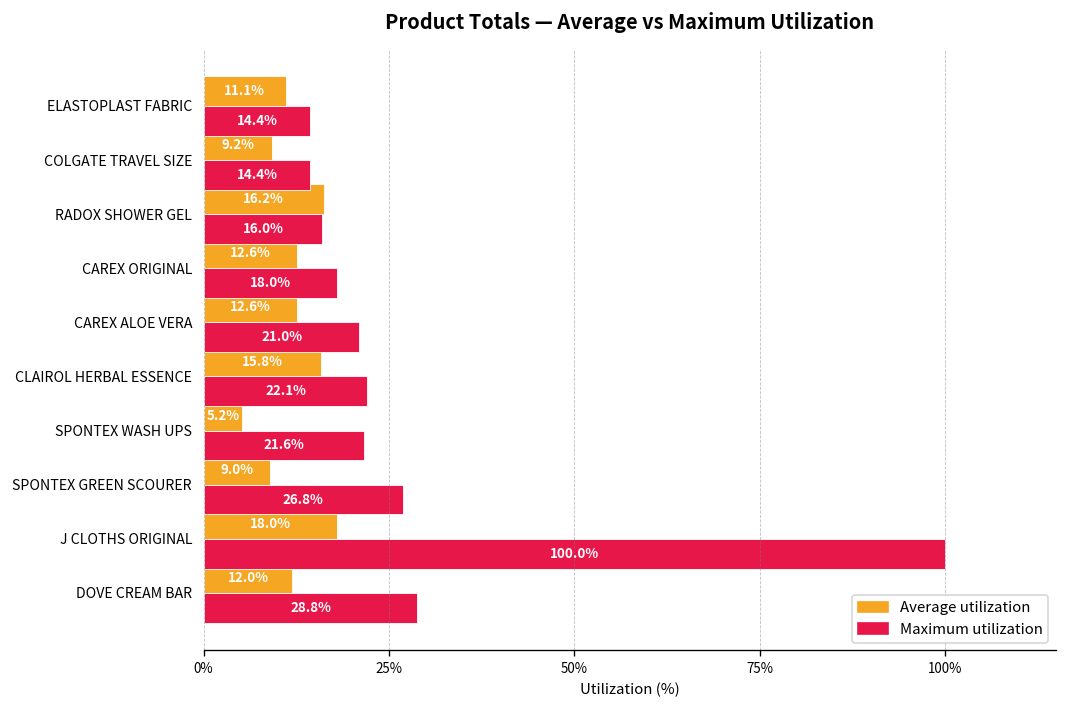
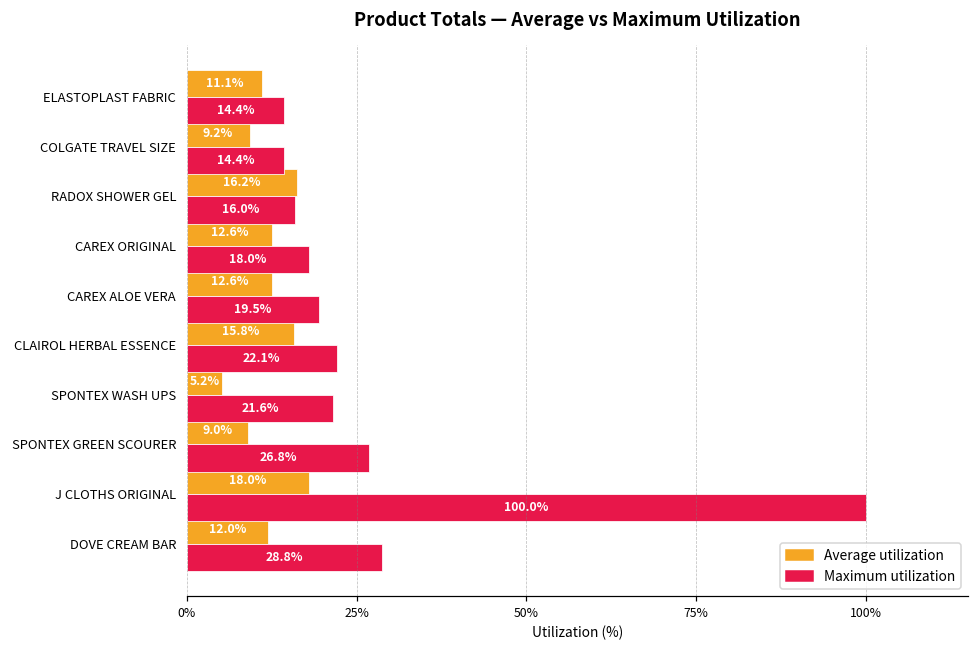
Maximum utilization, CAREX ALOE VERA: 21.0% -> 19.5%
